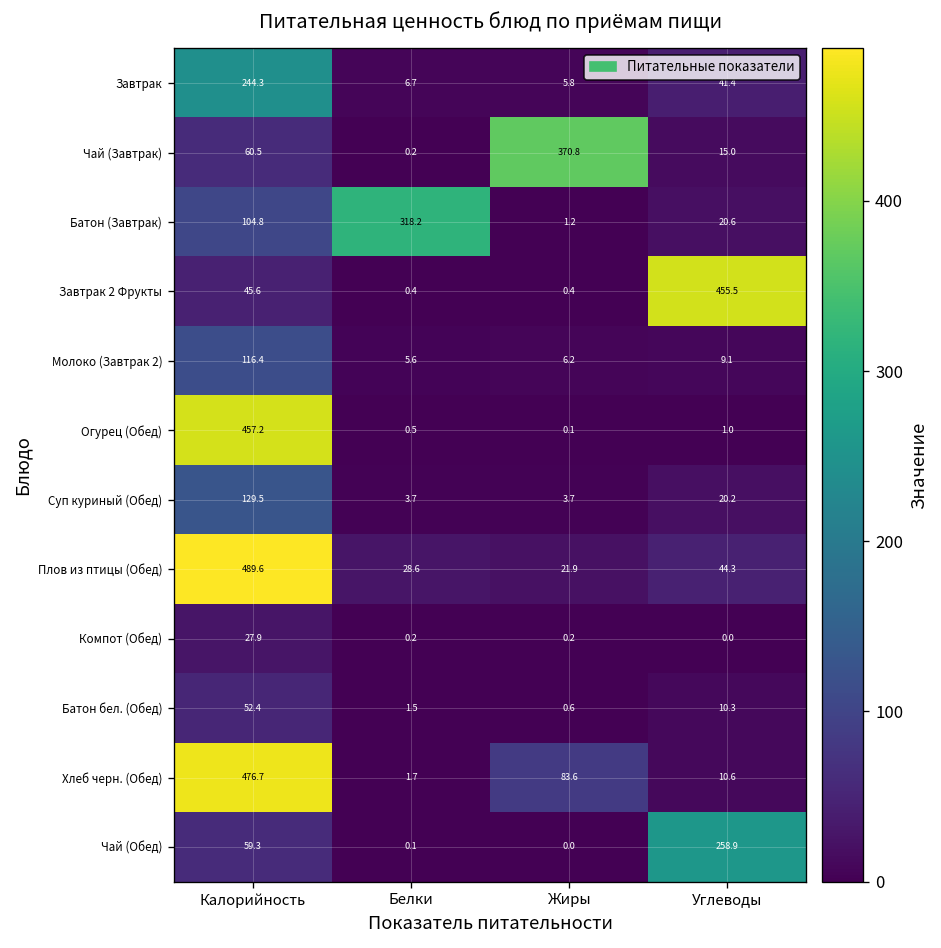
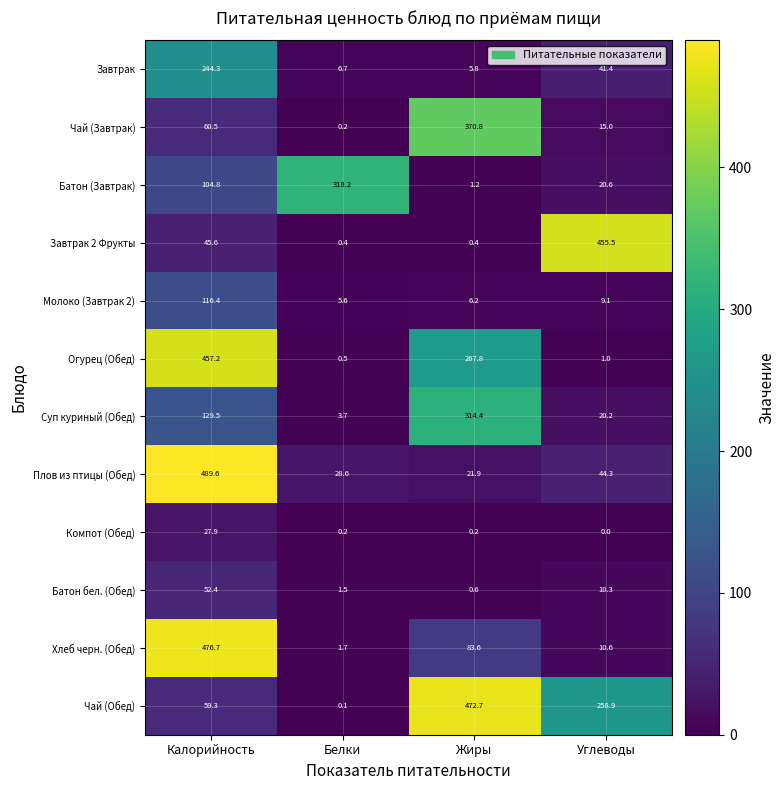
Огурец (Обед), Жиры: 0.1 -> 267.8
Суп куриный (Обед), Жиры: 3.7 -> 314.4
Чай (Обед), Жиры: 0.0 -> 472.7
